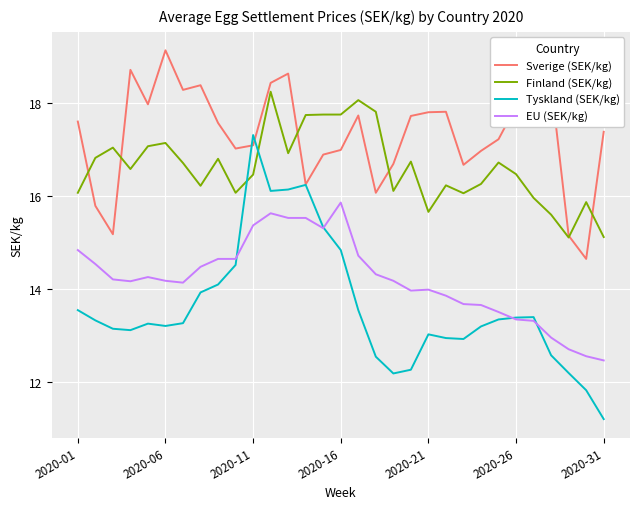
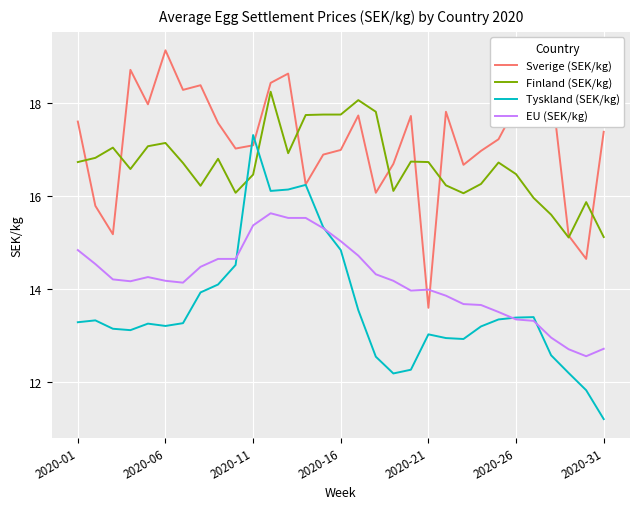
Finland (SEK/kg), 2020-01: 16.1 -> 16.7
Tyskland (SEK/kg), 2020-01: 13.6 -> 13.3
EU (SEK/kg), 2020-16: 15.9 -> 15.0
Sverige (SEK/kg), 2020-21: 17.8 -> 13.6
Finland (SEK/kg), 2020-21: 15.7 -> 16.7
EU (SEK/kg), 2020-31: 12.5 -> 12.7
